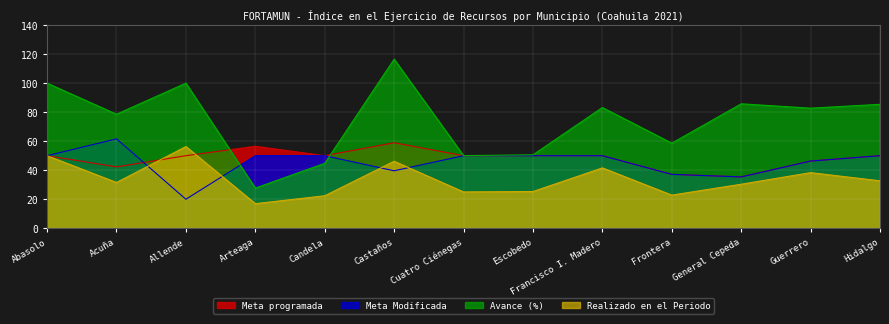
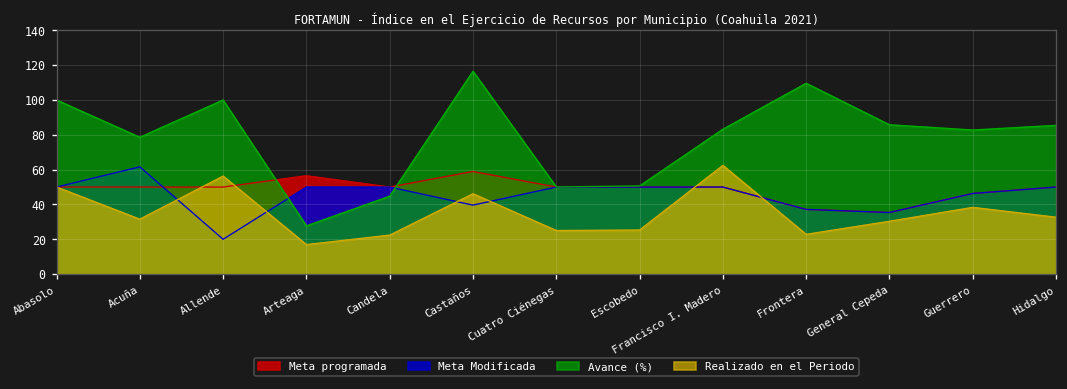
Meta programada, Acuña: 42 -> 50
Realizado en el Periodo, Francisco I. Madero: 42 -> 62
Avance (%), Frontera: 59 -> 110
